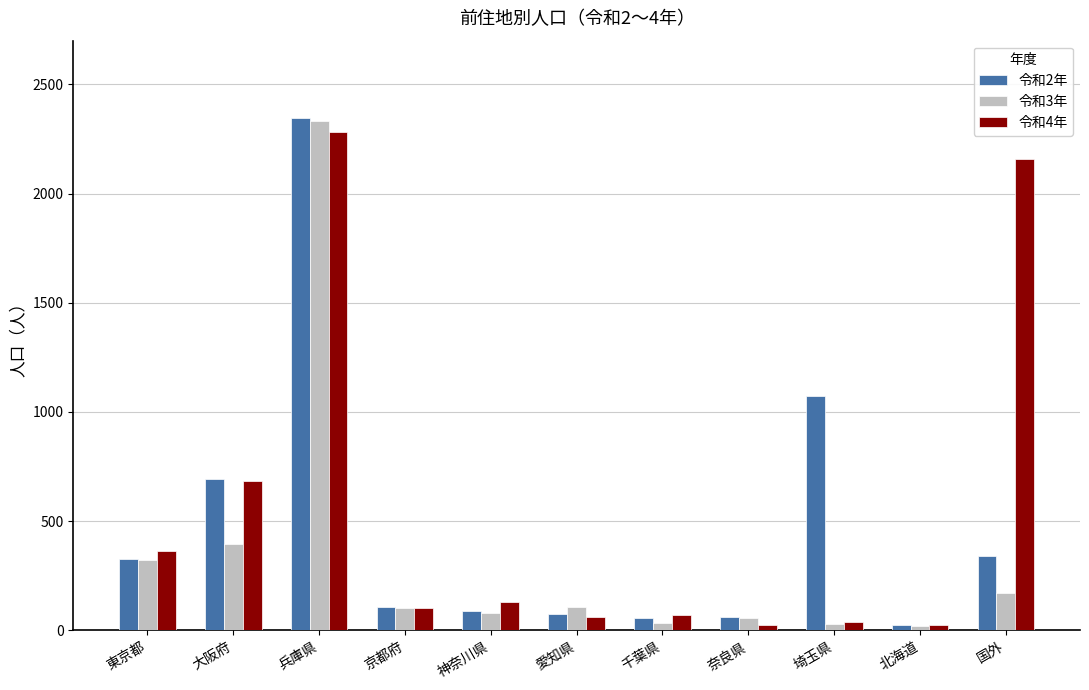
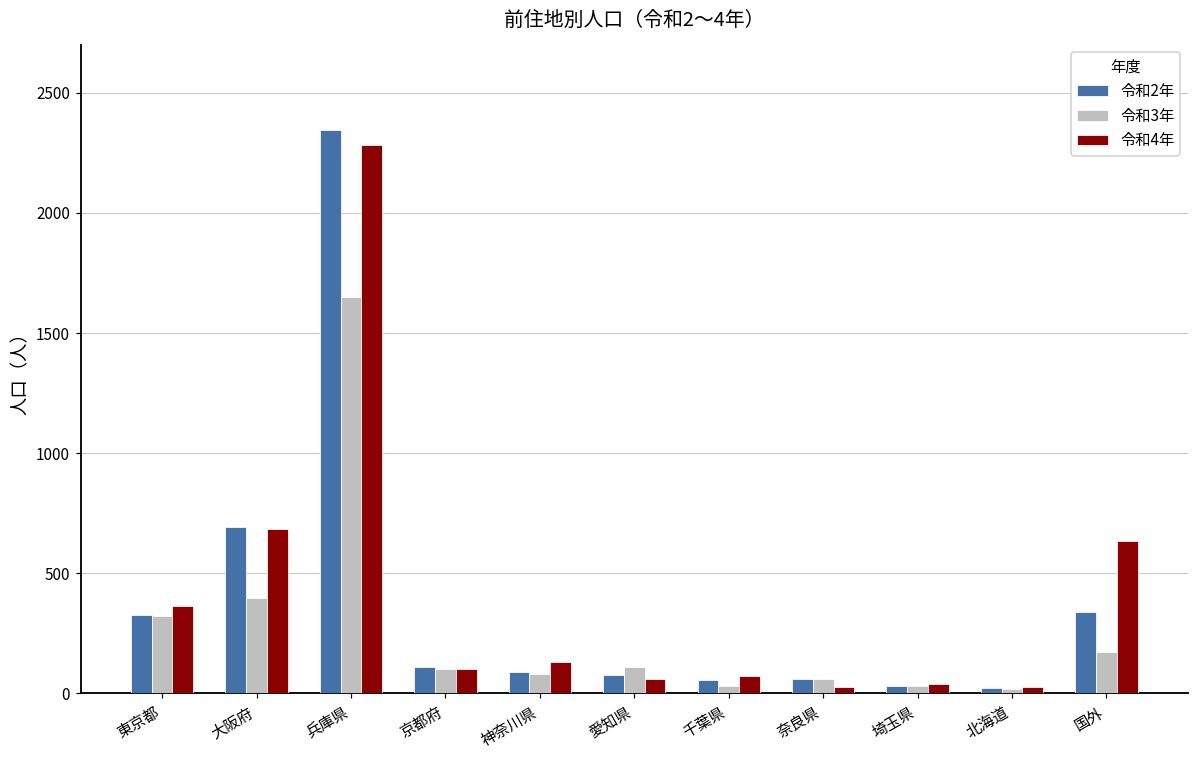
令和3年, 兵庫県: 2330 -> 1650
令和2年, 埼玉県: 1070 -> 30
令和4年, 国外: 2160 -> 640
